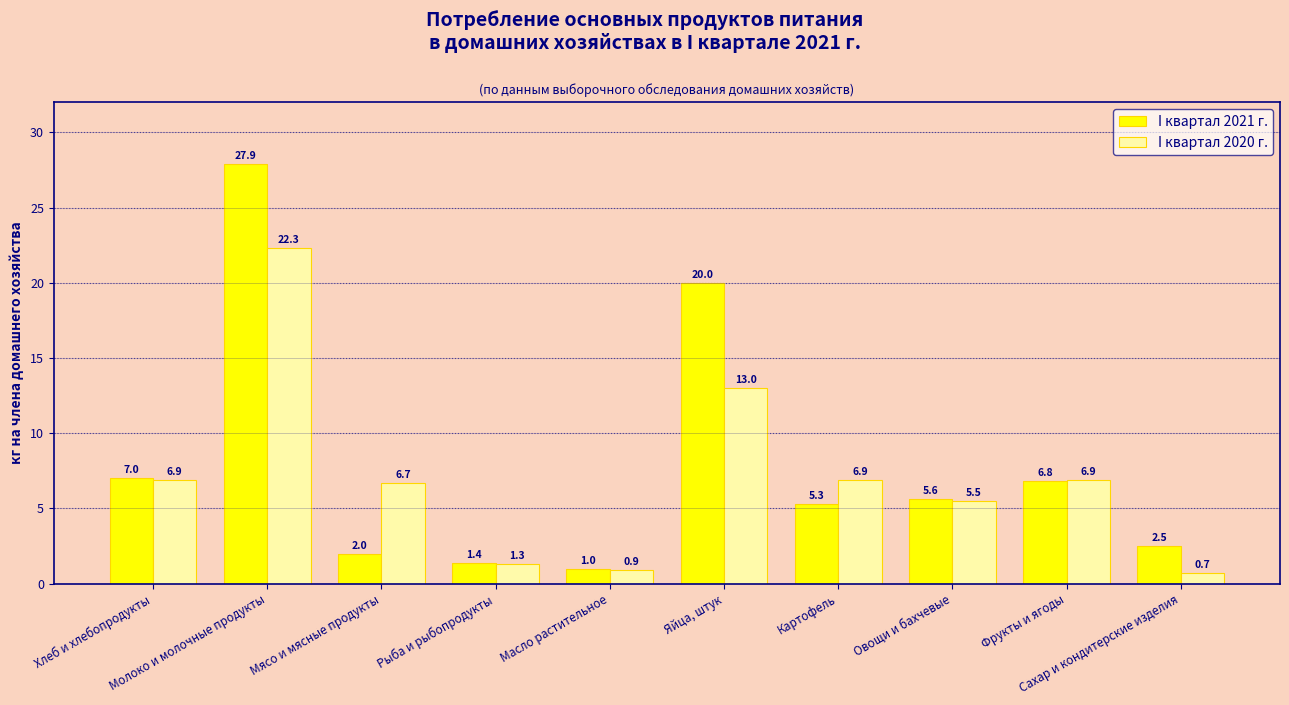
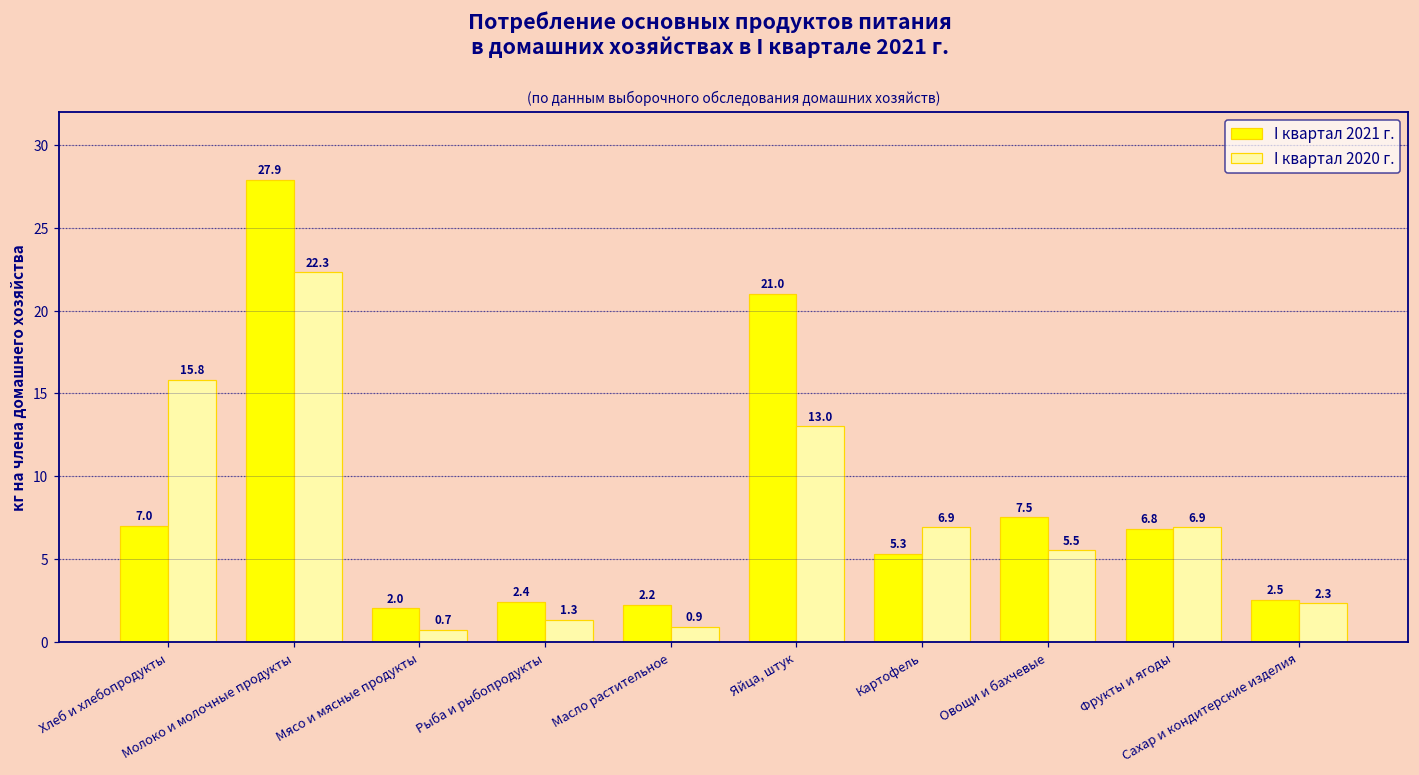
I квартал 2020 г., Хлеб и хлебопродукты: 6.9 -> 15.8
I квартал 2020 г., Мясо и мясные продукты: 6.7 -> 0.7
I квартал 2021 г., Рыба и рыбопродукты: 1.4 -> 2.4
I квартал 2021 г., Масло растительное: 1.0 -> 2.2
I квартал 2021 г., Яйца, штук: 20.0 -> 21.0
I квартал 2021 г., Овощи и бахчевые: 5.6 -> 7.5
I квартал 2020 г., Сахар и кондитерские изделия: 0.7 -> 2.3
